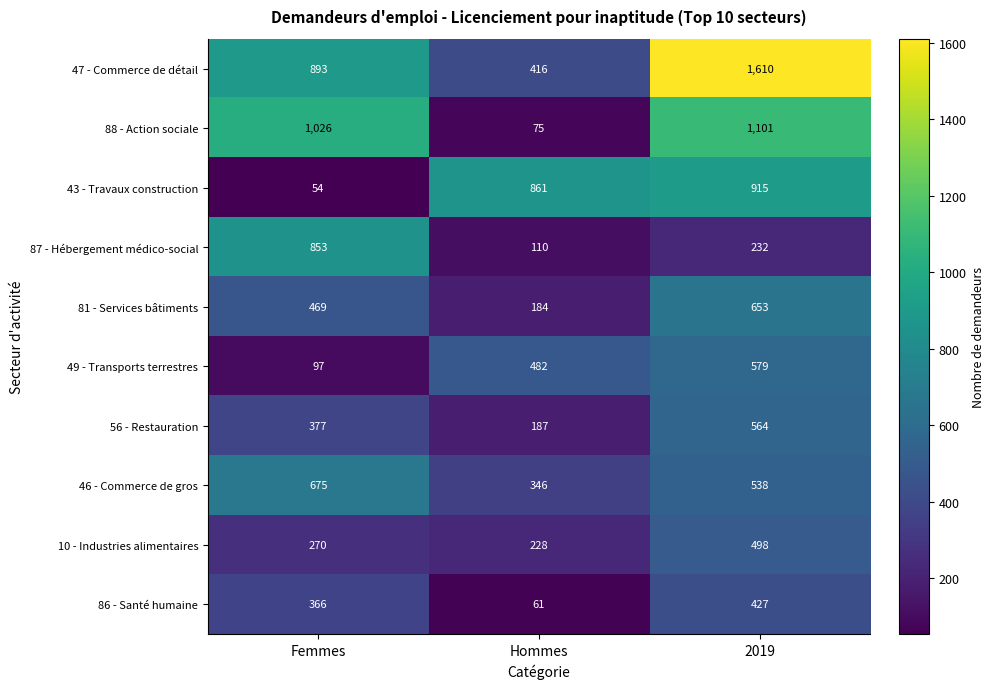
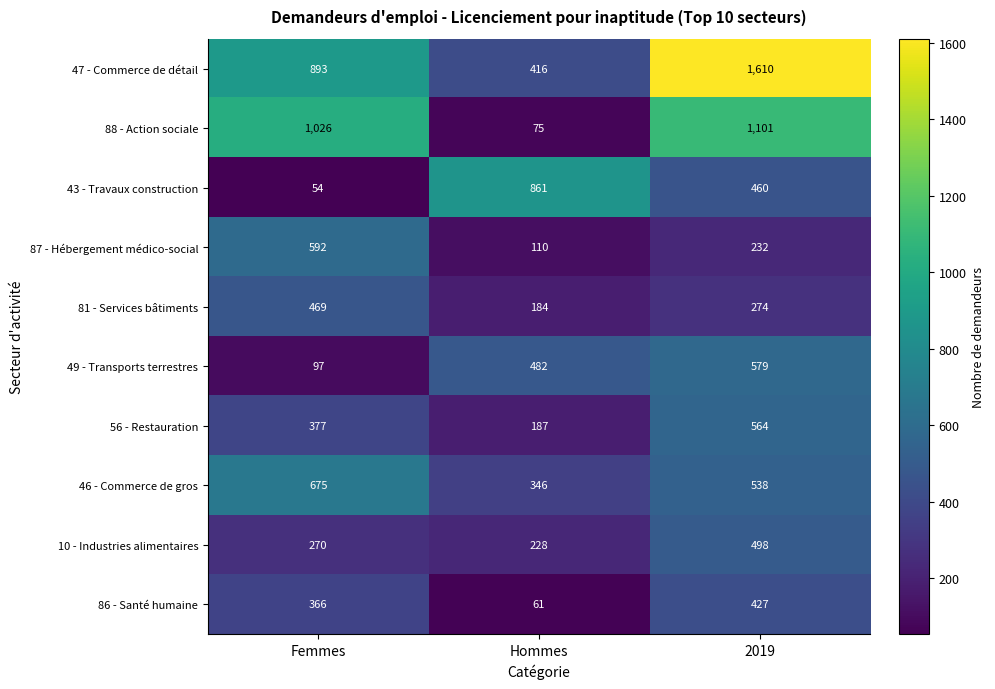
43 - Travaux construction, 2019: 915 -> 460
87 - Hébergement médico-social, Femmes: 853 -> 592
81 - Services bâtiments, 2019: 653 -> 274
